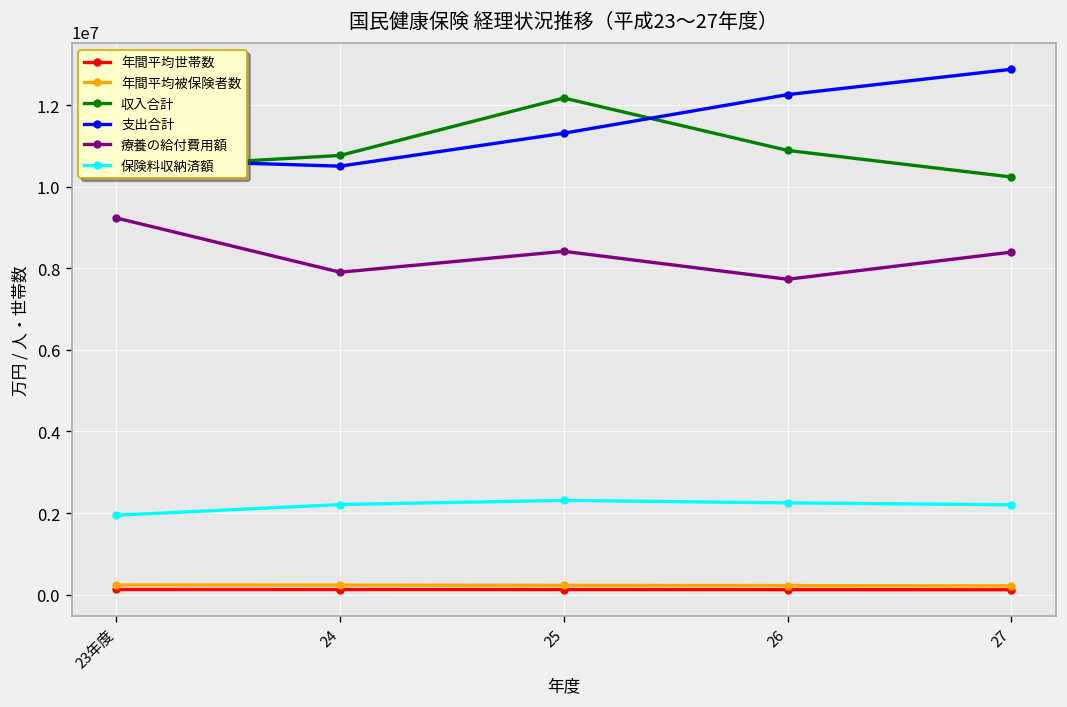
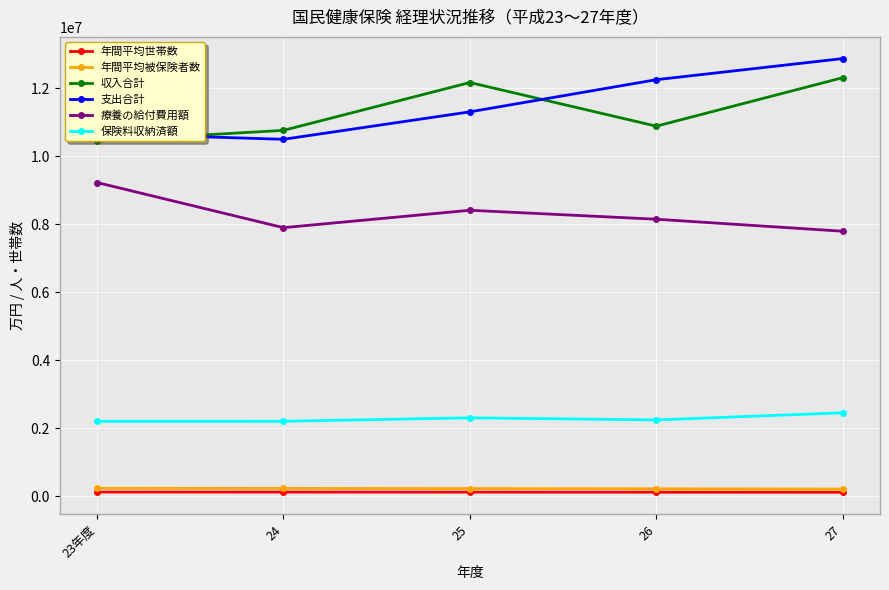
保険料収納済額, 23年度: 1900000 -> 2200000
療養の給付費用額, 26: 7700000 -> 8200000
収入合計, 27: 10200000 -> 12300000
療養の給付費用額, 27: 8400000 -> 7800000
保険料収納済額, 27: 2200000 -> 2500000
